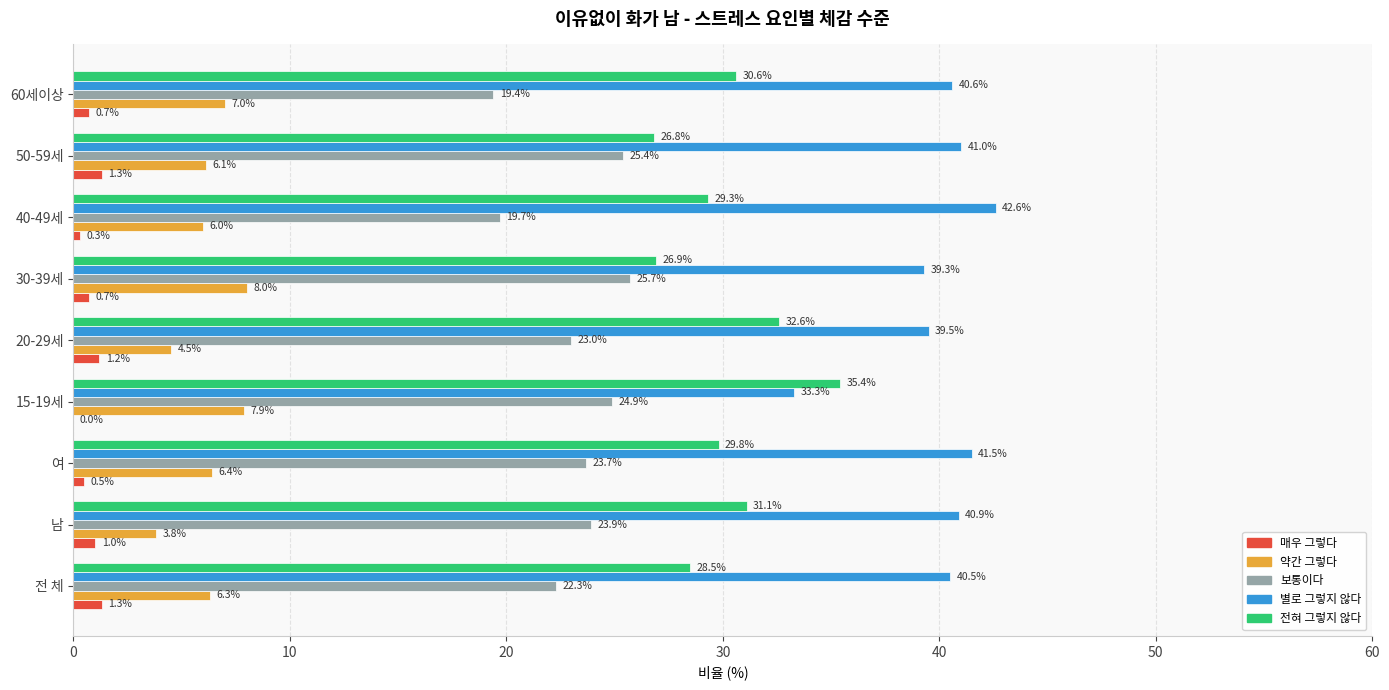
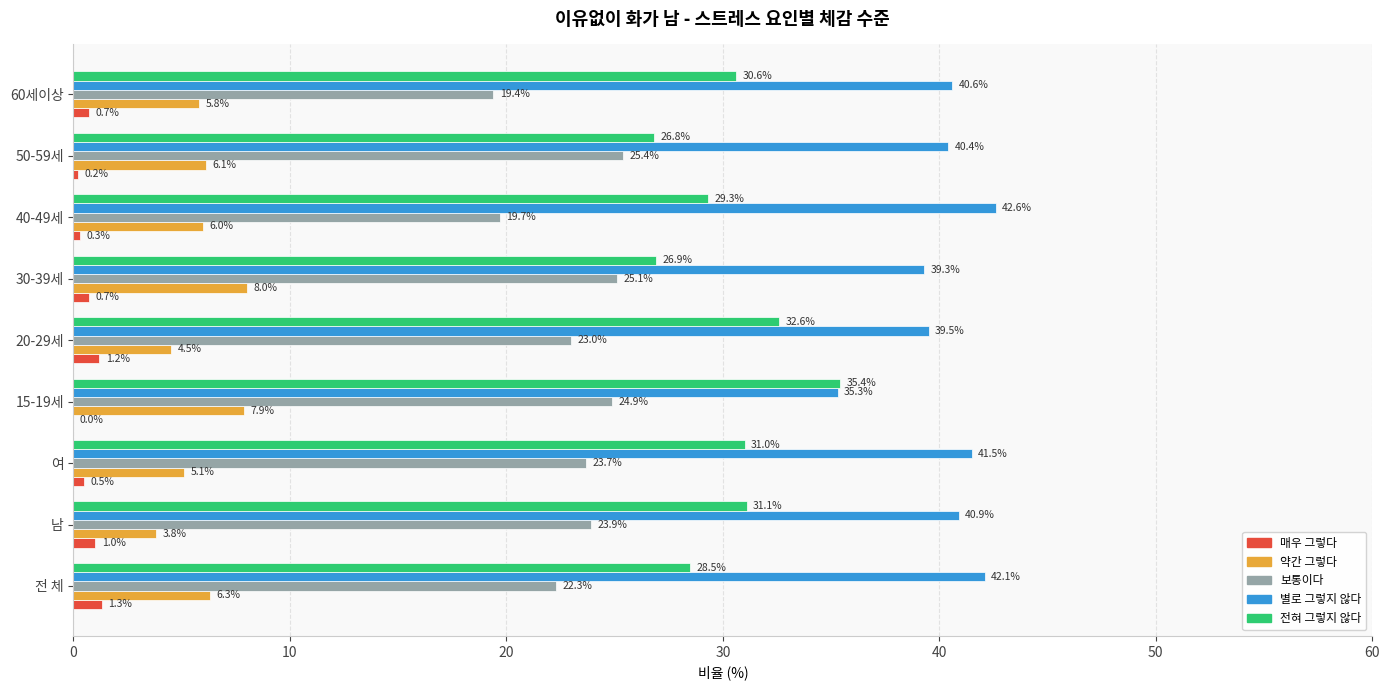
약간 그렇다, 60세이상: 7.0% -> 5.8%
별로 그렇지 않다, 50-59세: 41.0% -> 40.4%
매우 그렇다, 50-59세: 1.3% -> 0.2%
보통이다, 30-39세: 25.7% -> 25.1%
별로 그렇지 않다, 15-19세: 33.3% -> 35.3%
전혀 그렇지 않다, 여: 29.8% -> 31.0%
약간 그렇다, 여: 6.4% -> 5.1%
별로 그렇지 않다, 전 체: 40.5% -> 42.1%
